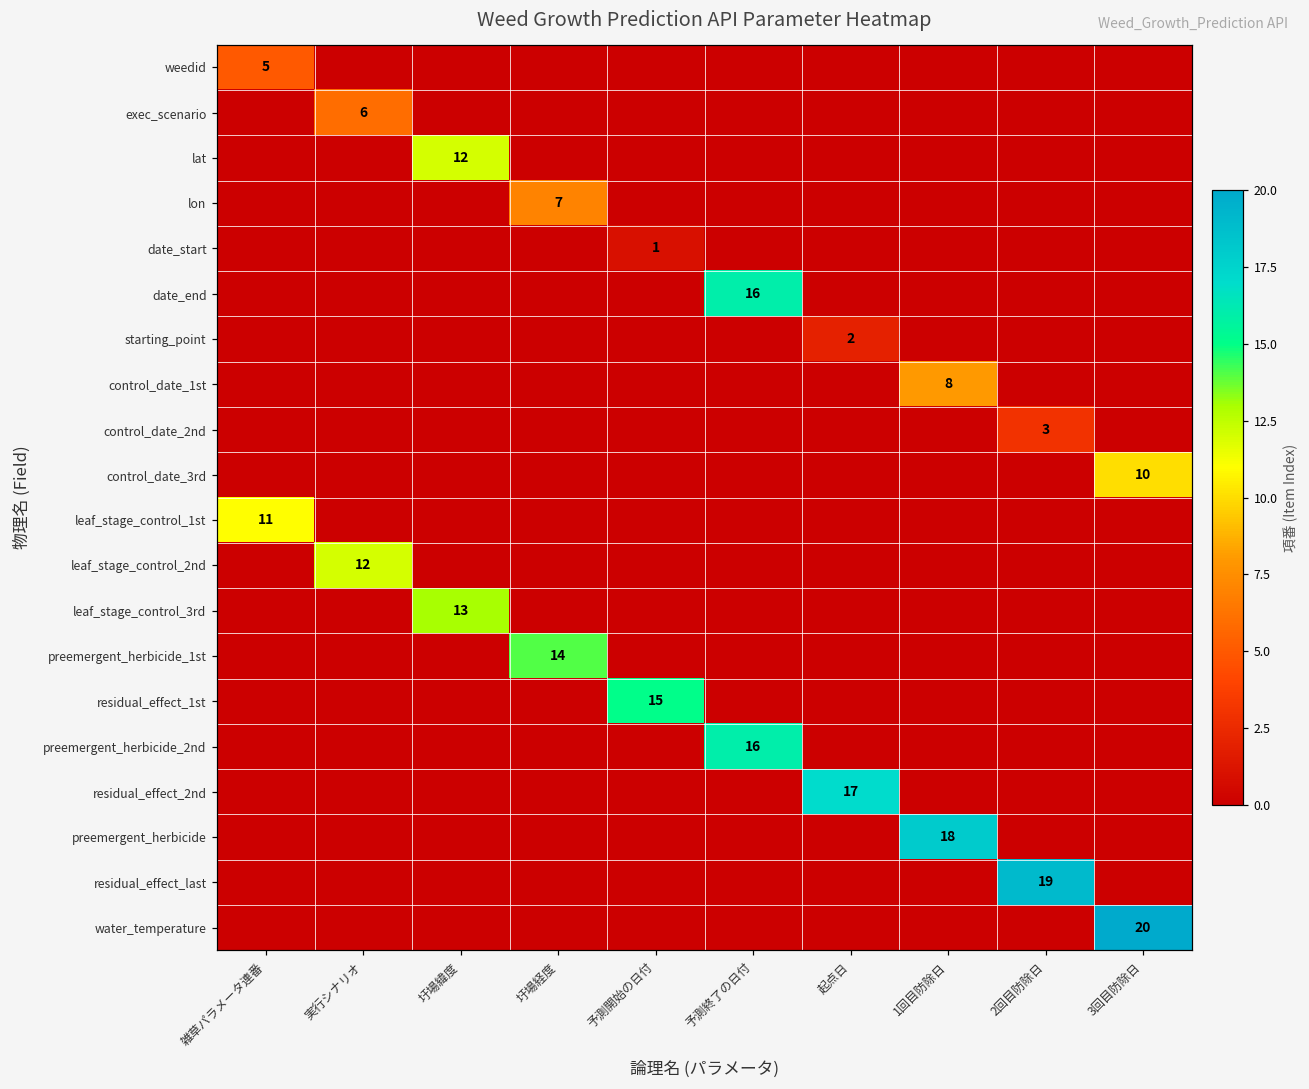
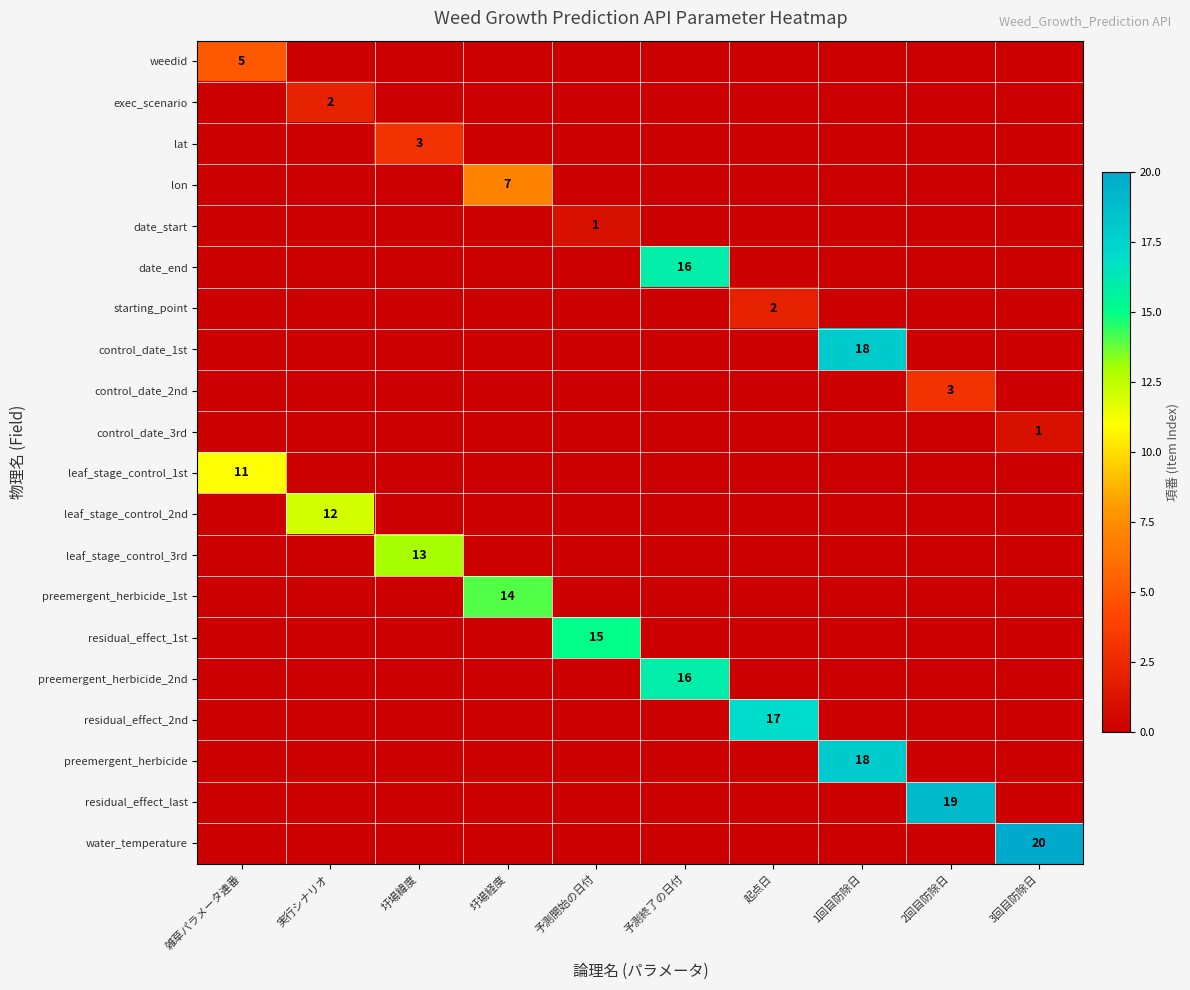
exec_scenario, 実行シナリオ: 6 -> 2
lat, 圩場緯度: 12 -> 3
control_date_1st, 1回目防除日: 8 -> 18
control_date_3rd, 3回目防除日: 10 -> 1
